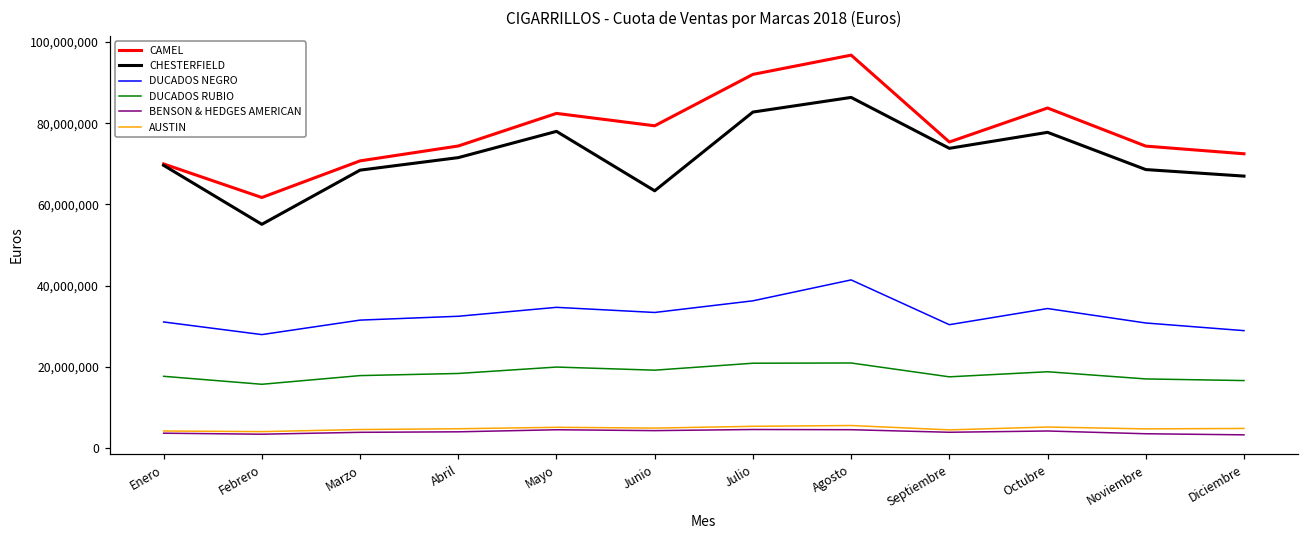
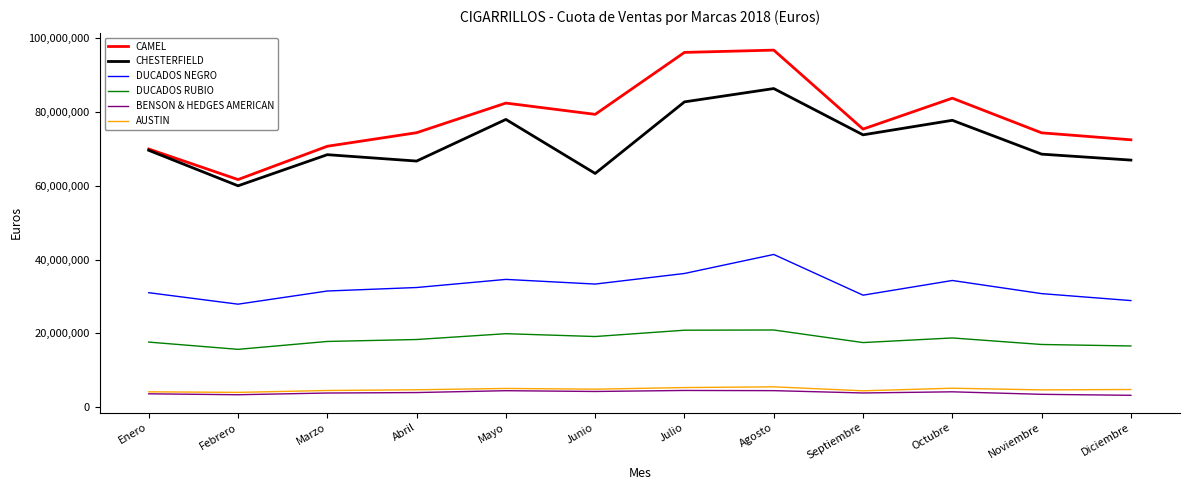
CHESTERFIELD, Febrero: 55,000,000 -> 60,000,000
CHESTERFIELD, Abril: 72,000,000 -> 67,000,000
CAMEL, Julio: 92,000,000 -> 96,000,000
